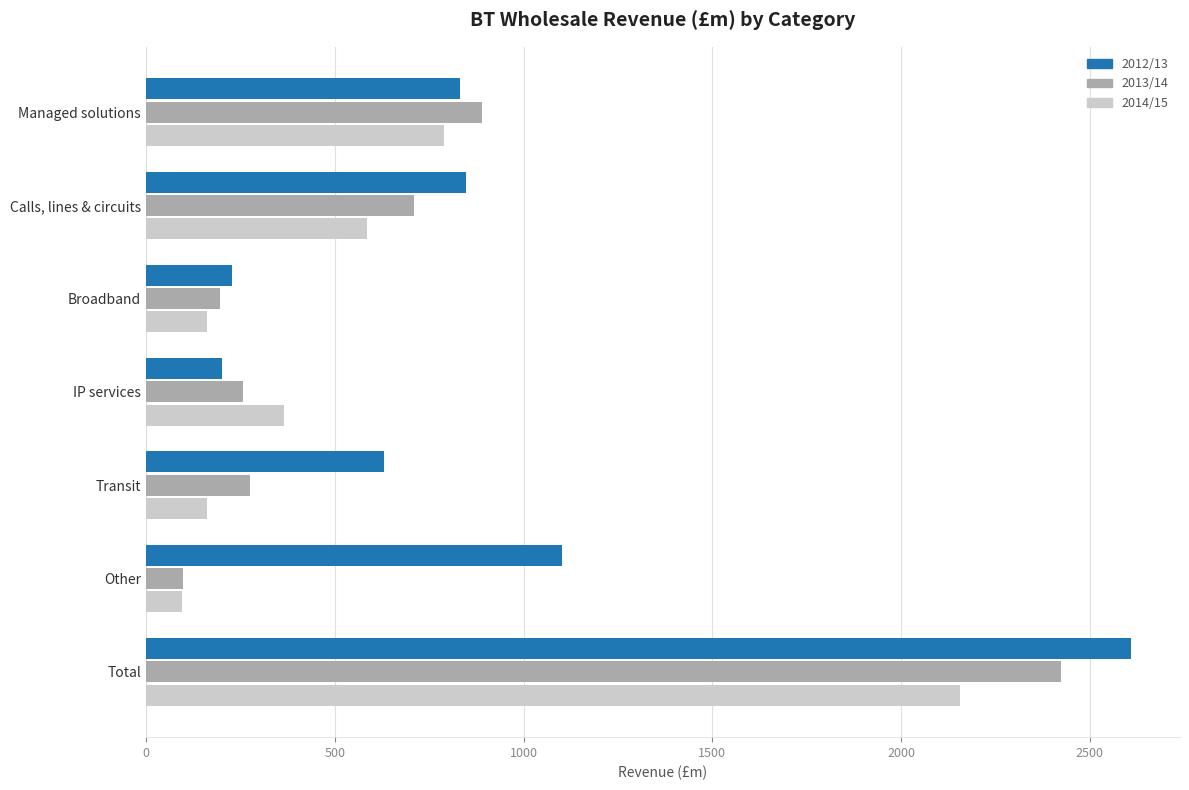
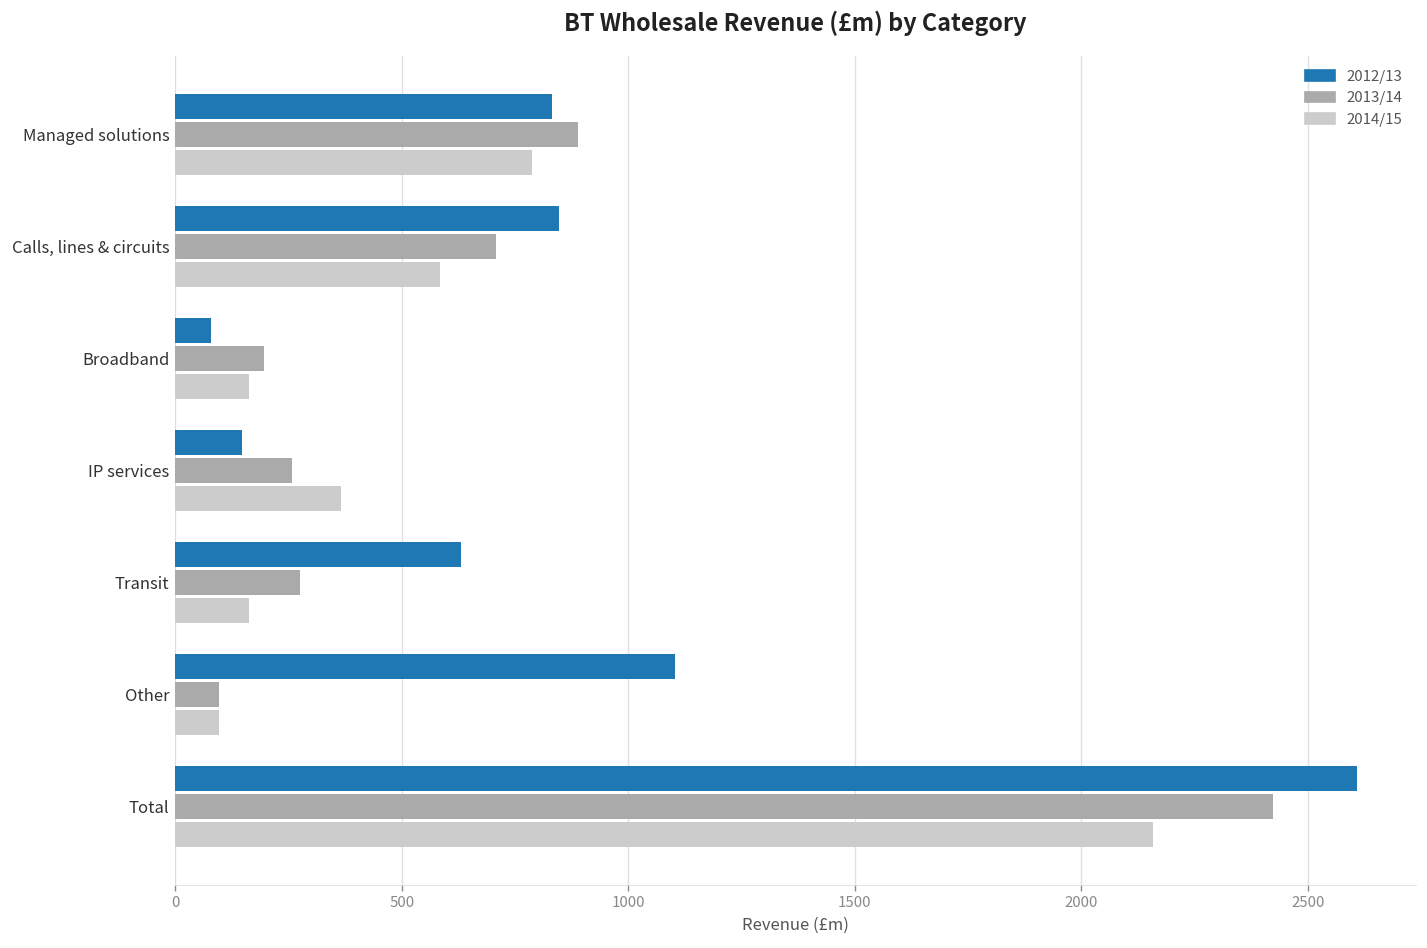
2012/13, Broadband: 230 -> 80
2012/13, IP services: 200 -> 150
